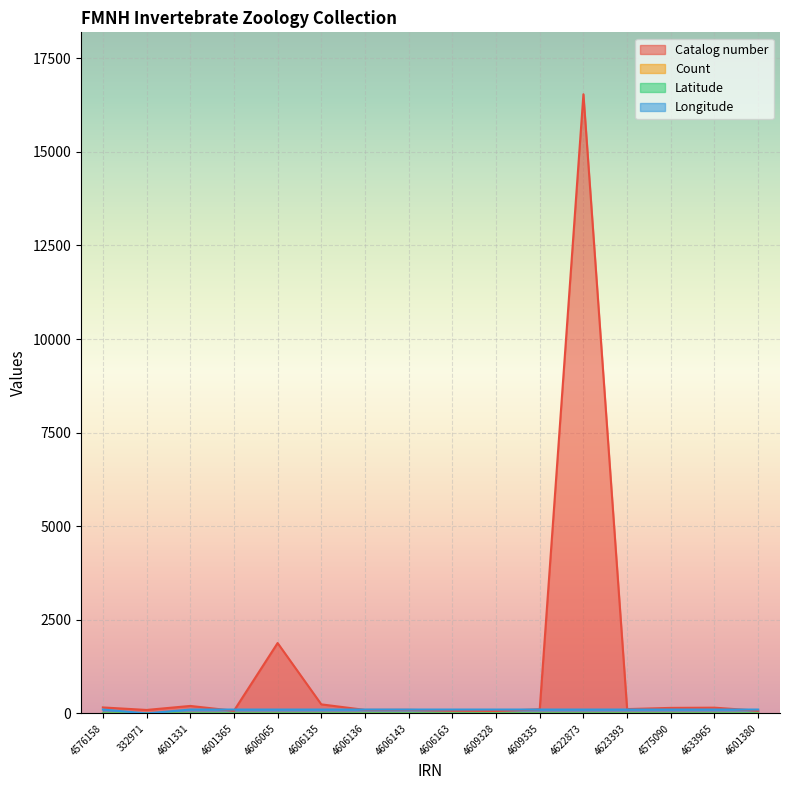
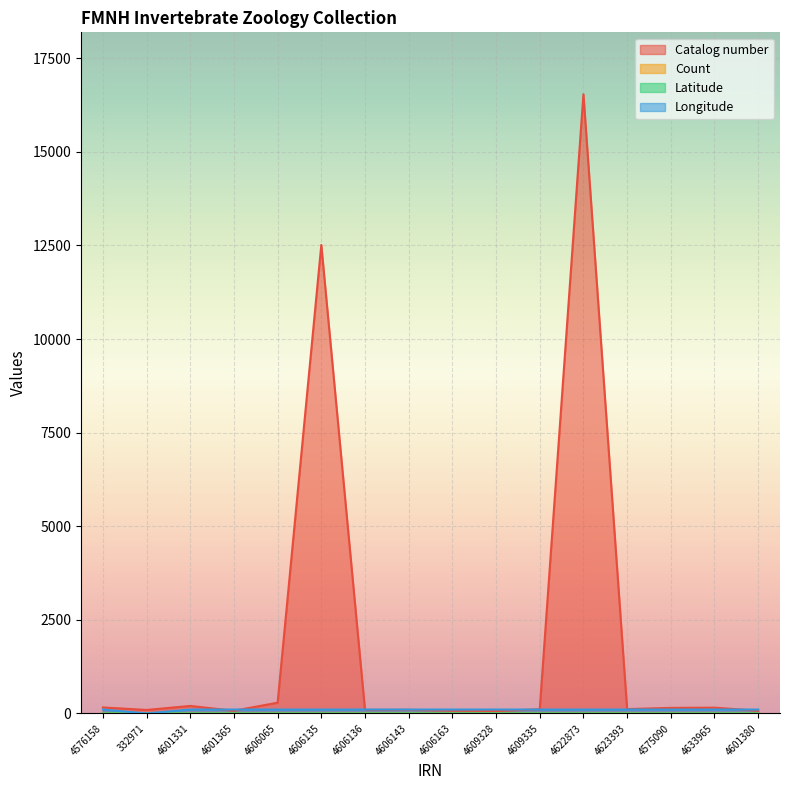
Catalog number, 4606065: 1900 -> 300
Catalog number, 4606135: 200 -> 12500
